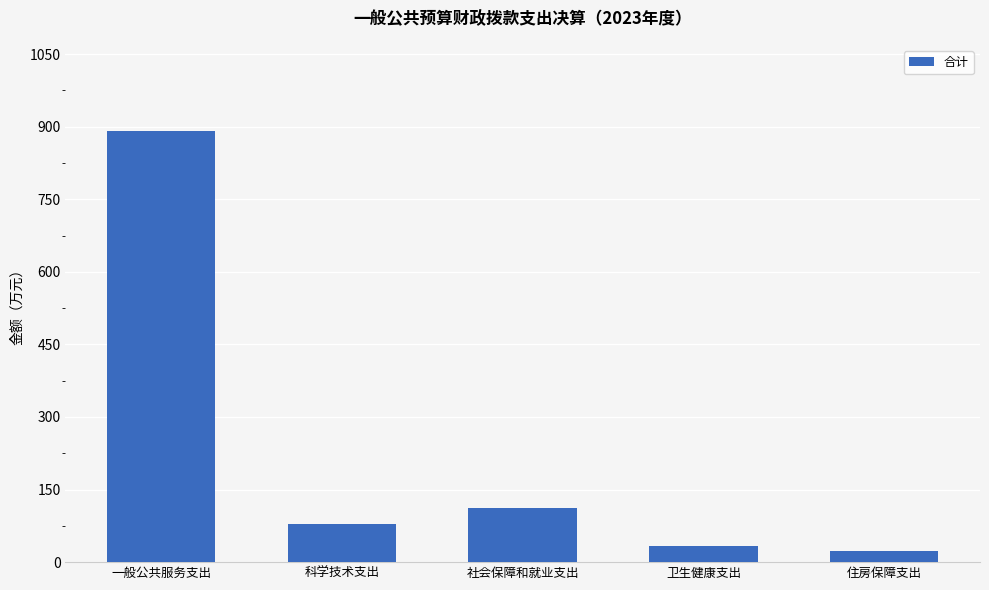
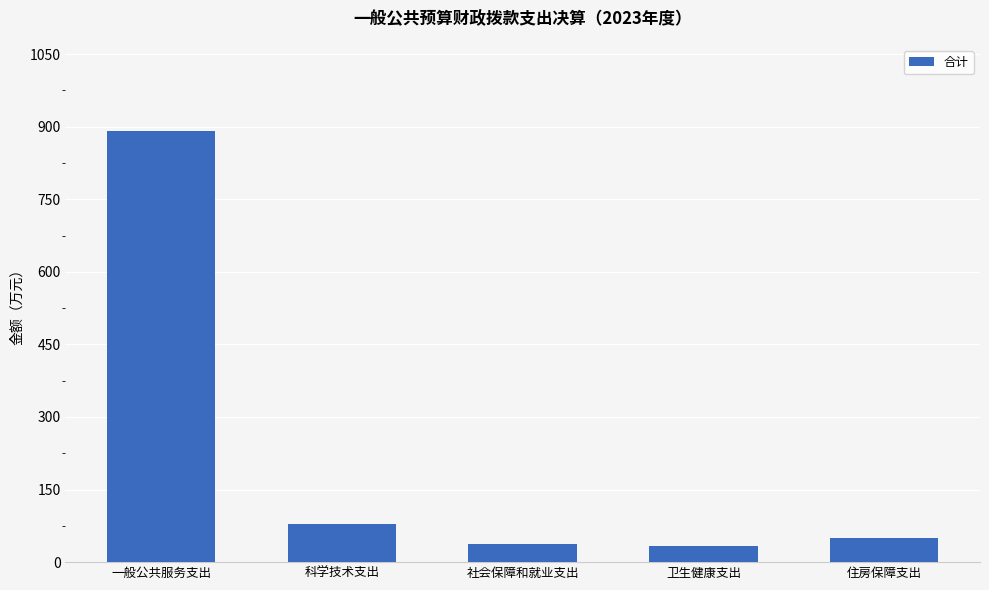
社会保障和就业支出: 110 -> 40
住房保障支出: 20 -> 50
